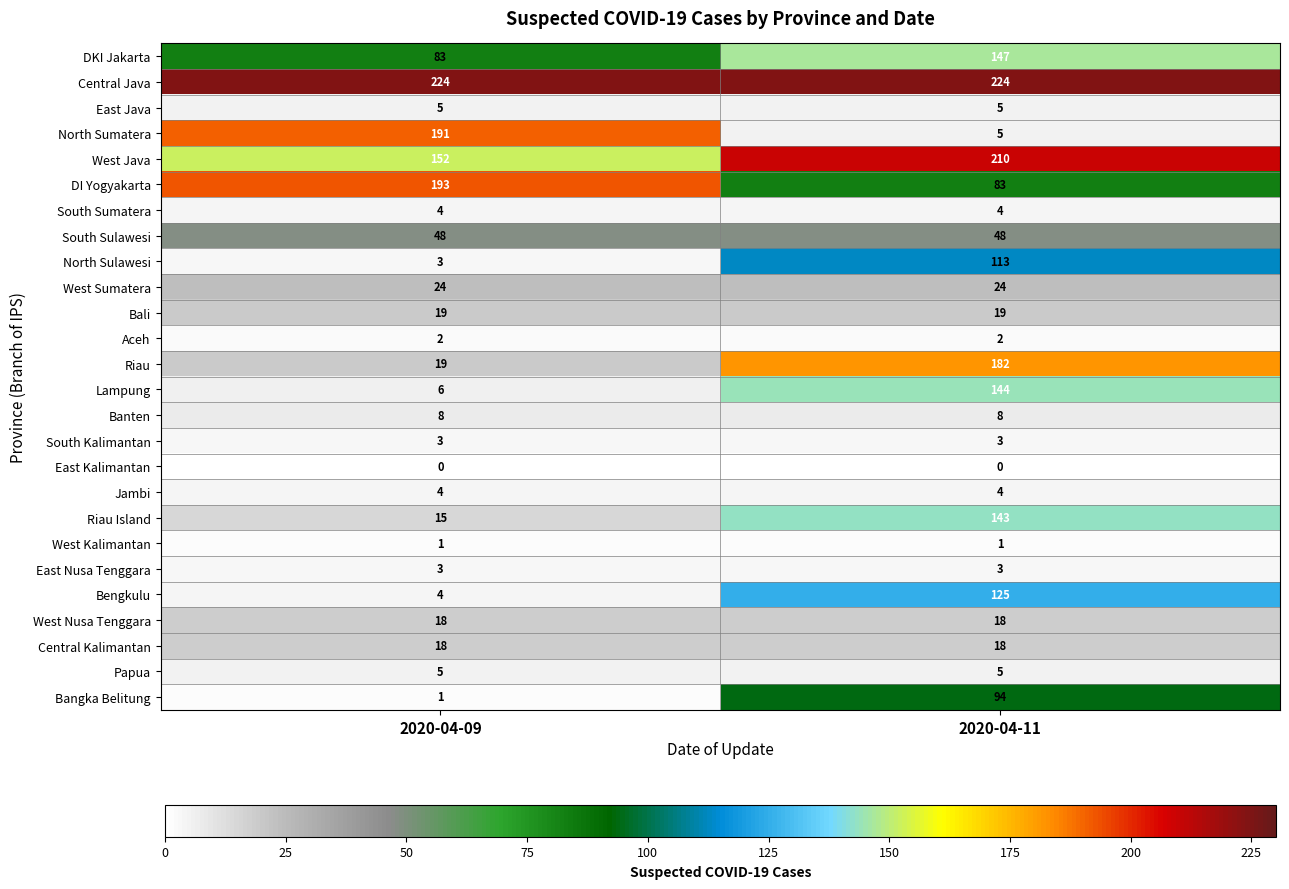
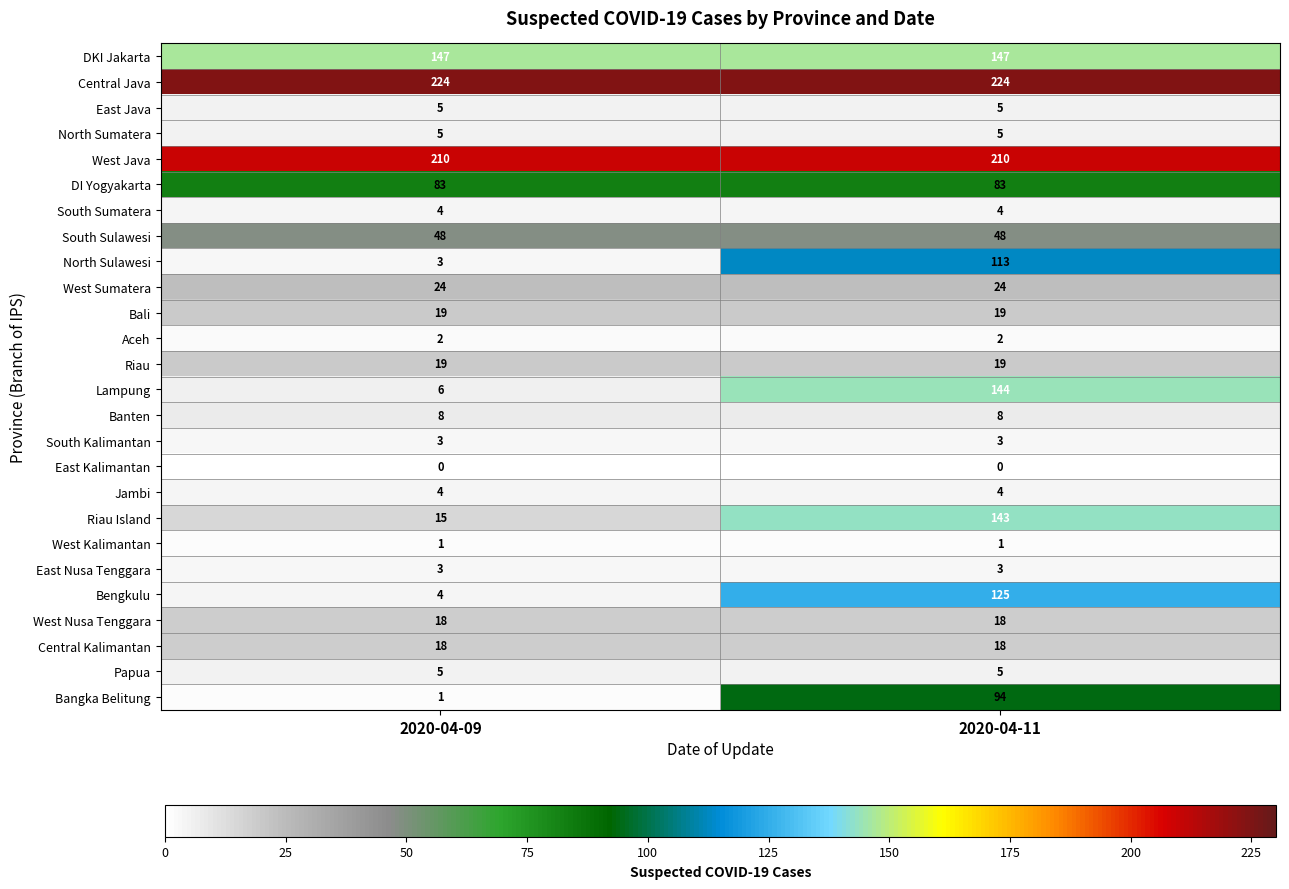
DKI Jakarta, 2020-04-09: 83 -> 147
North Sumatera, 2020-04-09: 191 -> 5
West Java, 2020-04-09: 152 -> 210
DI Yogyakarta, 2020-04-09: 193 -> 83
Riau, 2020-04-11: 182 -> 19
